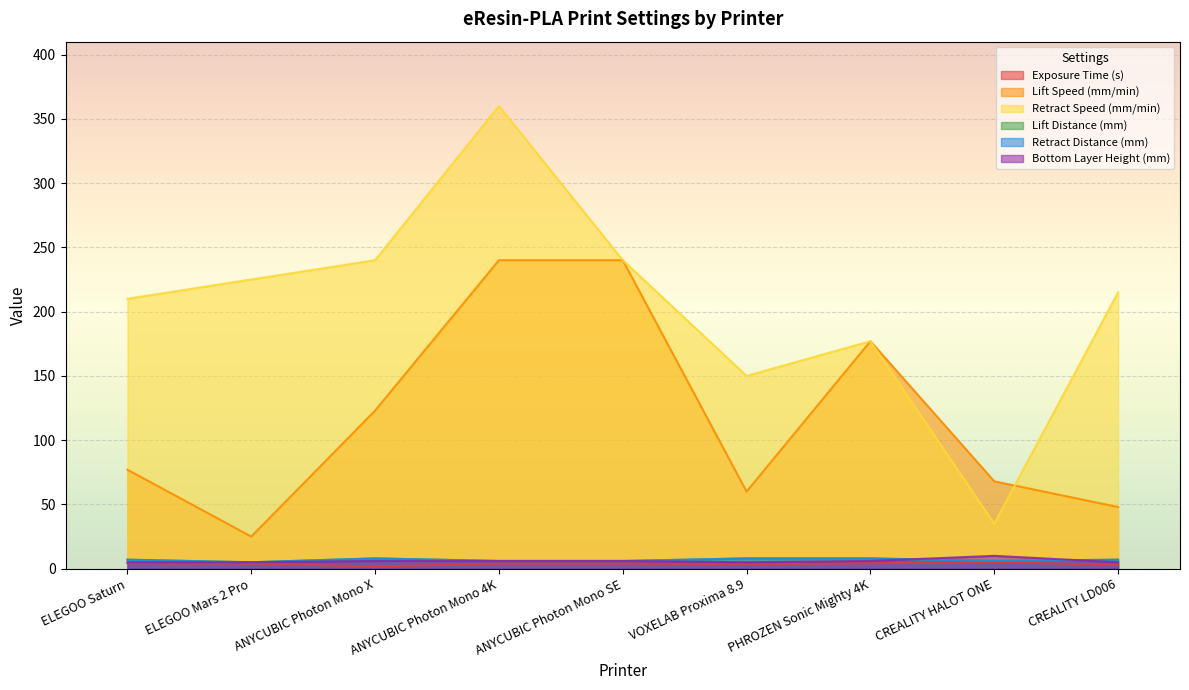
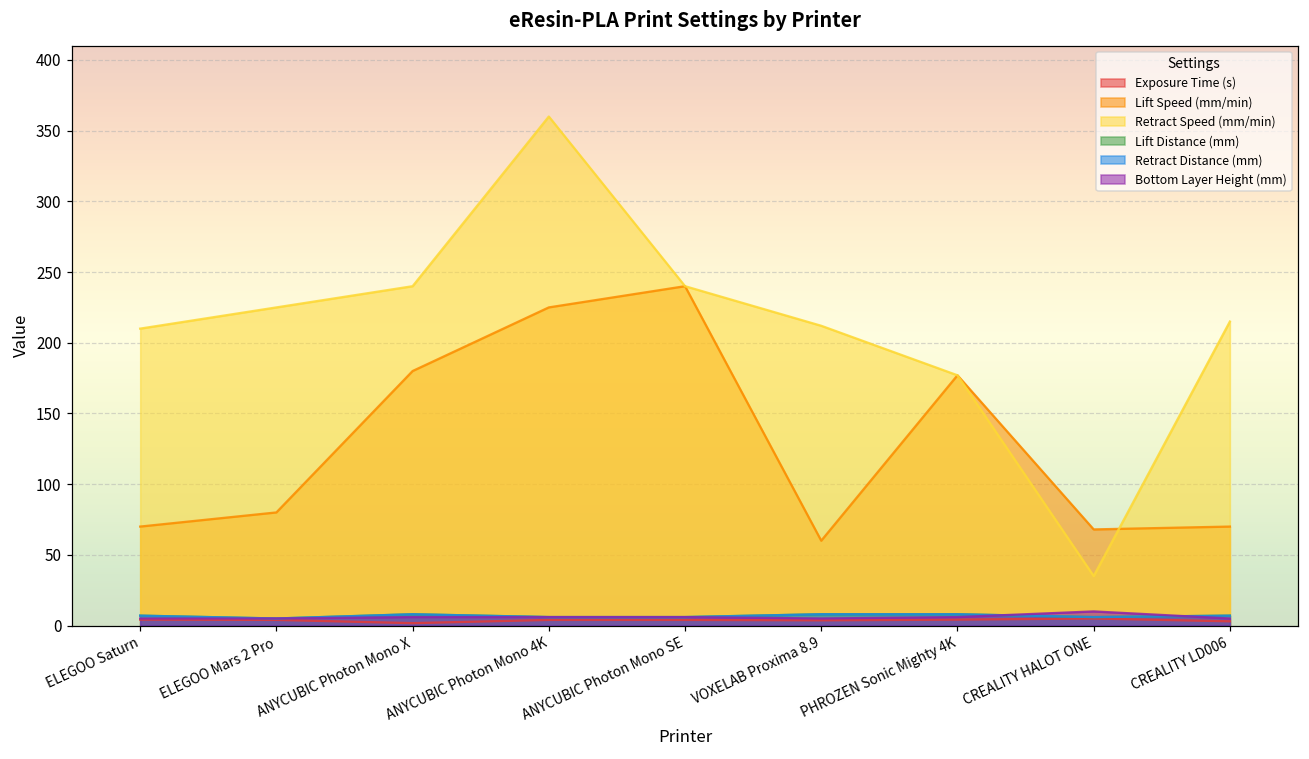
Lift Speed (mm/min), ELEGOO Saturn: 77 -> 70
Lift Speed (mm/min), ELEGOO Mars 2 Pro: 25 -> 80
Lift Speed (mm/min), ANYCUBIC Photon Mono X: 123 -> 180
Lift Speed (mm/min), ANYCUBIC Photon Mono 4K: 240 -> 225
Retract Speed (mm/min), VOXELAB Proxima 8.9: 150 -> 212
Lift Speed (mm/min), CREALITY LD006: 48 -> 70
